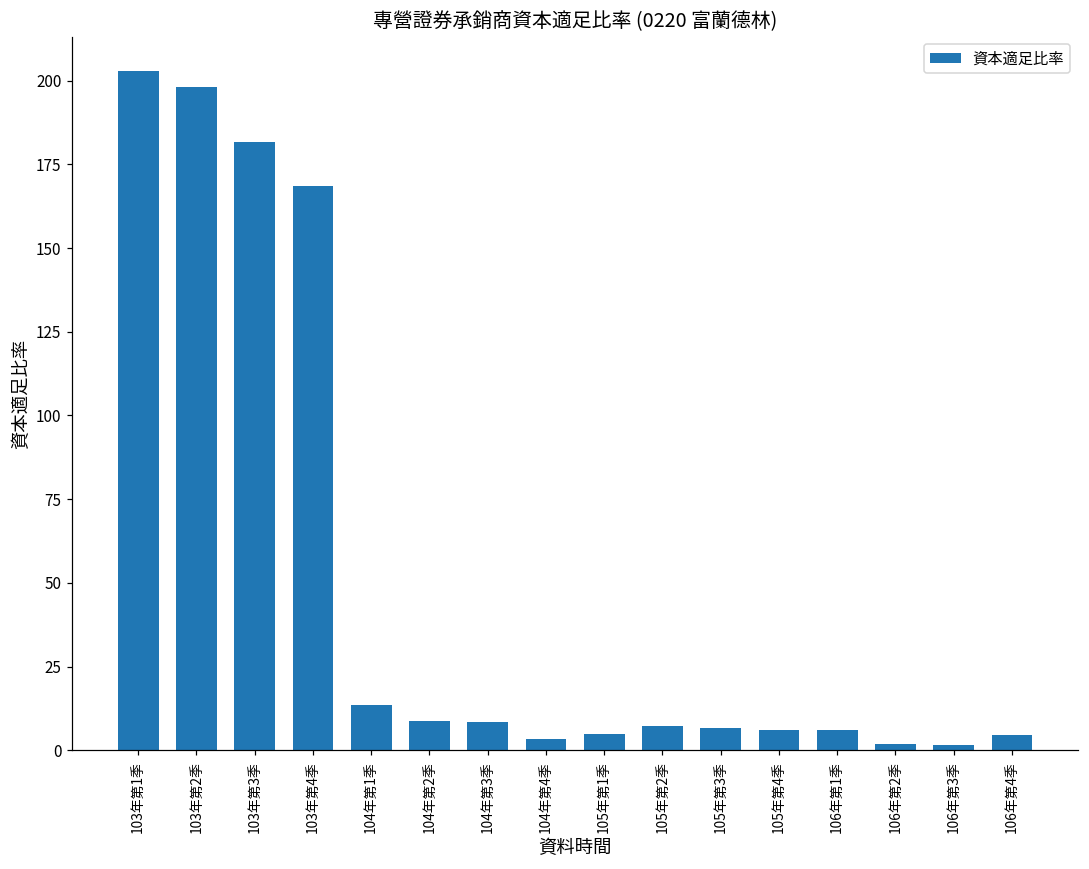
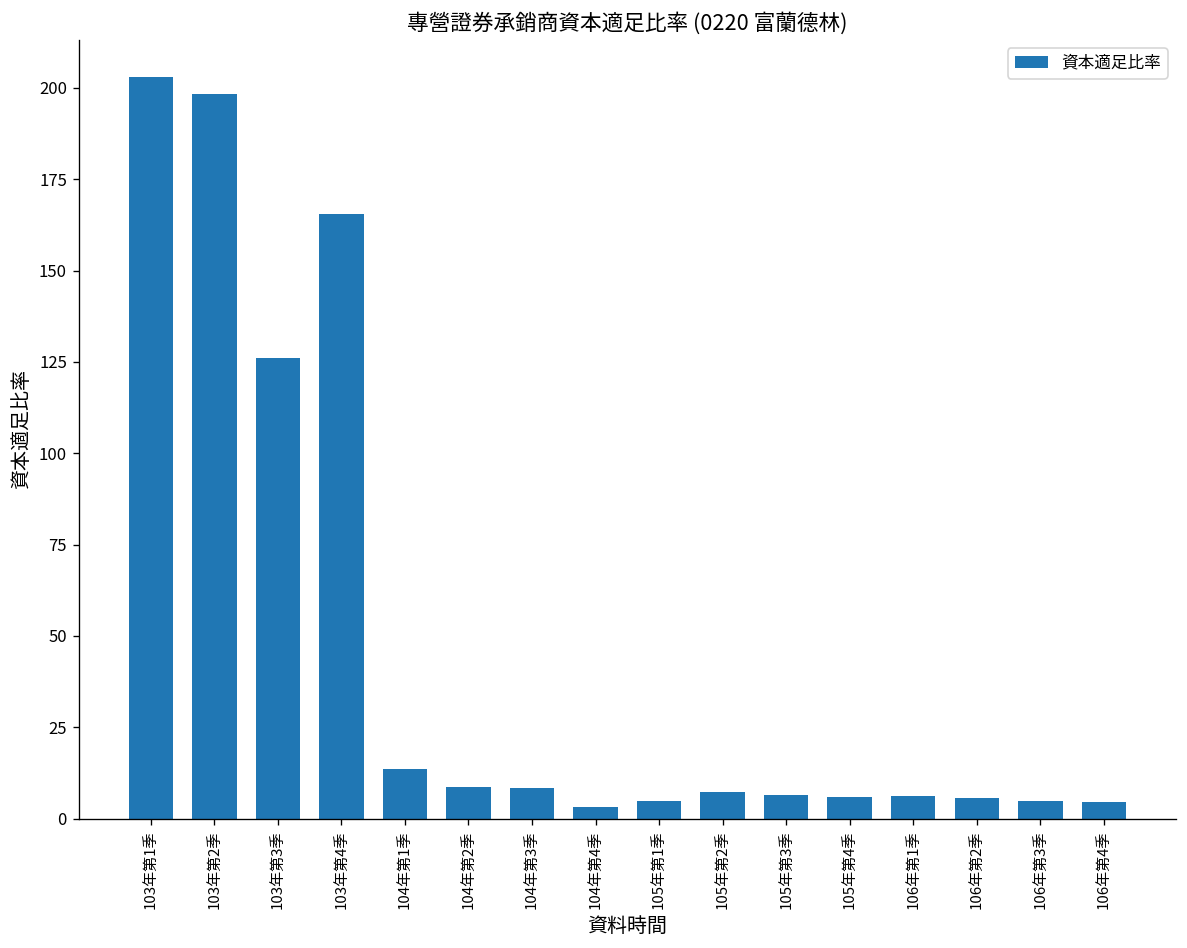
103年第3季: 182 -> 126
103年第4季: 169 -> 166
106年第2季: 2 -> 6
106年第3季: 2 -> 5
